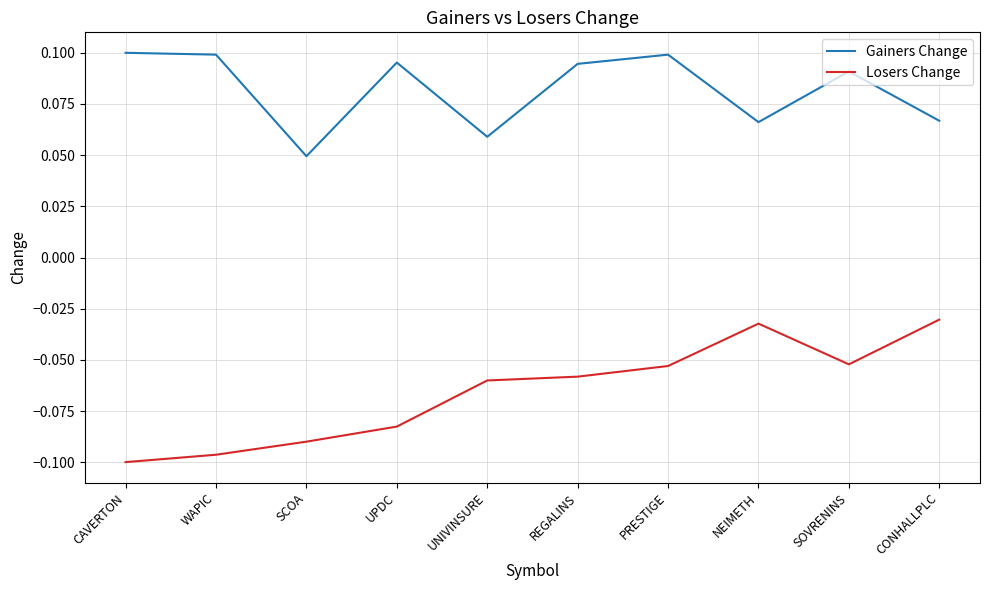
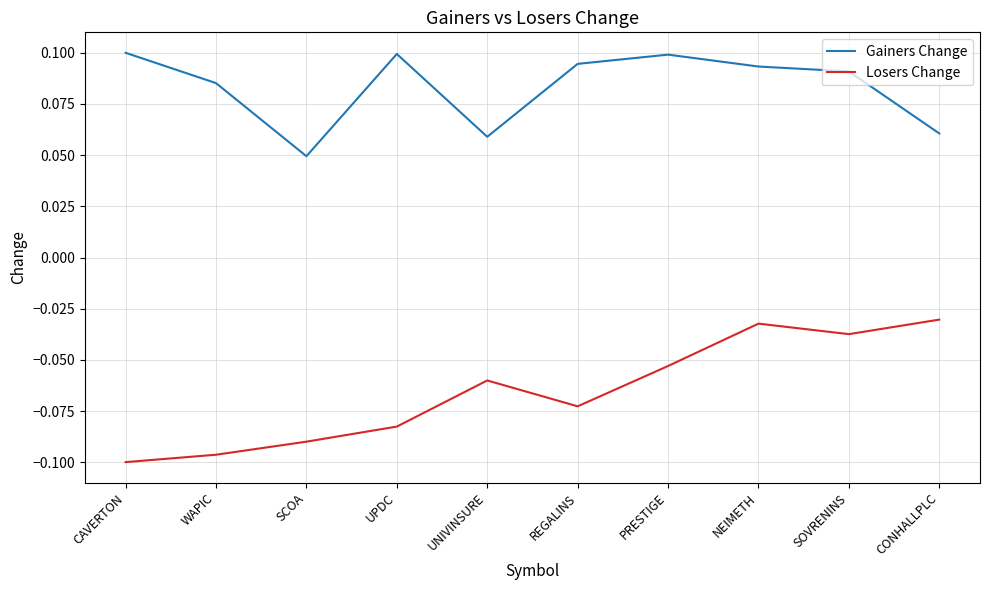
Gainers Change, WAPIC: 0.099 -> 0.085
Gainers Change, UPDC: 0.095 -> 0.099
Losers Change, REGALINS: -0.058 -> -0.073
Gainers Change, NEIMETH: 0.066 -> 0.093
Losers Change, SOVRENINS: -0.052 -> -0.037
Gainers Change, CONHALLPLC: 0.067 -> 0.061
